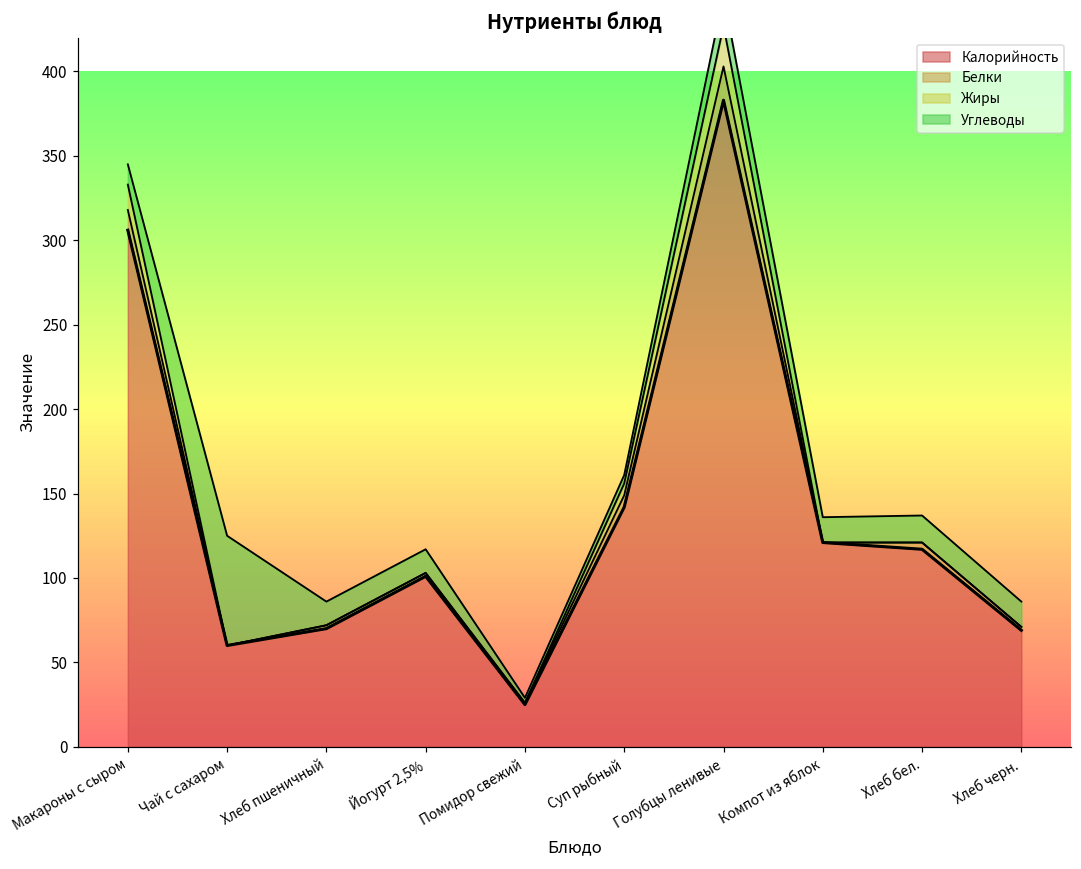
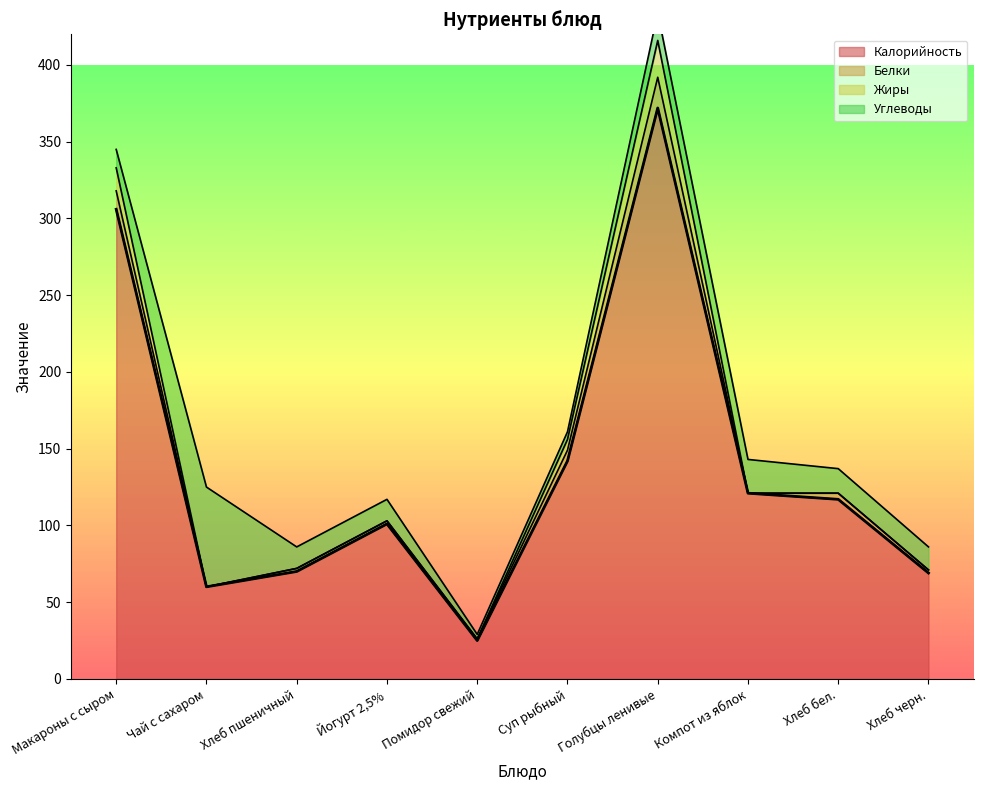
Калорийность, Голубцы ленивые: 383 -> 372
Углеводы, Компот из яблок: 15 -> 22
